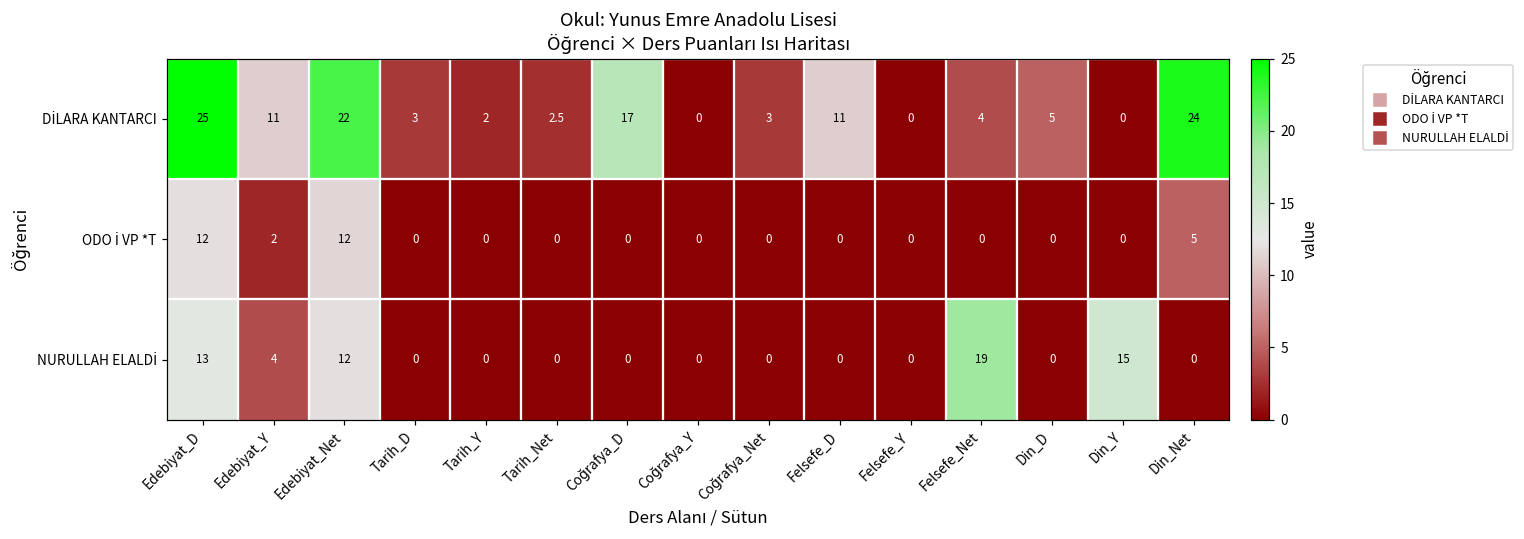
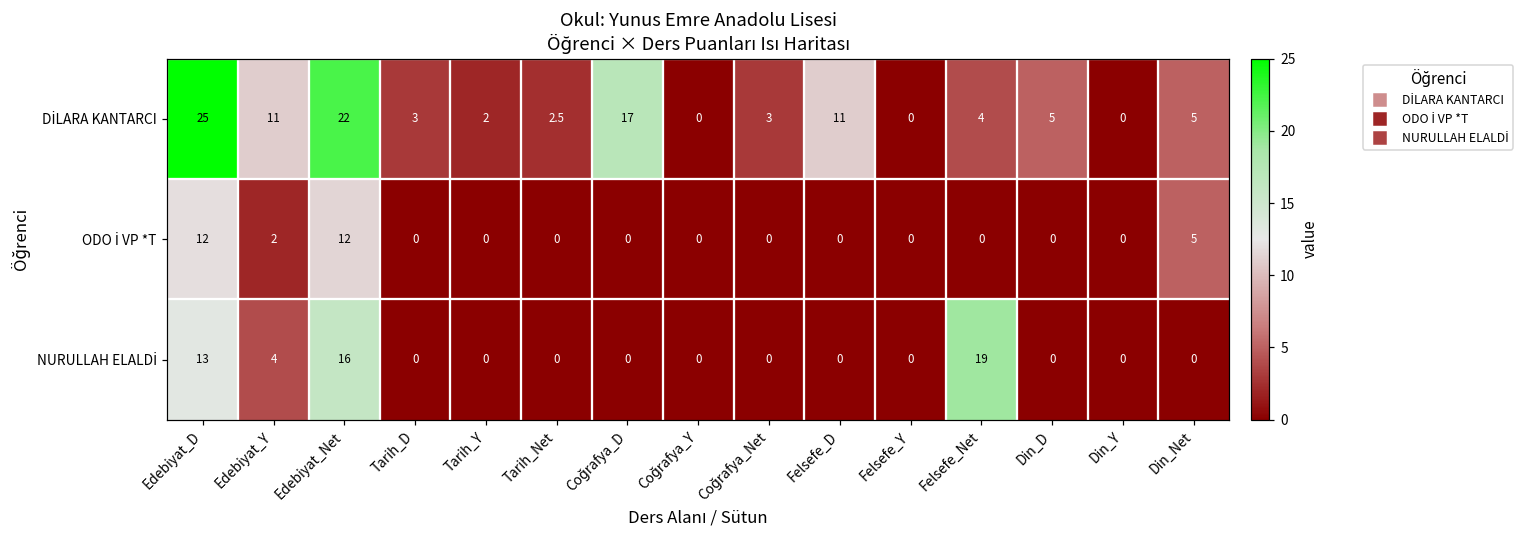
DİLARA KANTARCI, Din_Net: 24 -> 5
NURULLAH ELALDİ, Edebiyat_Net: 12 -> 16
NURULLAH ELALDİ, Din_Y: 15 -> 0
